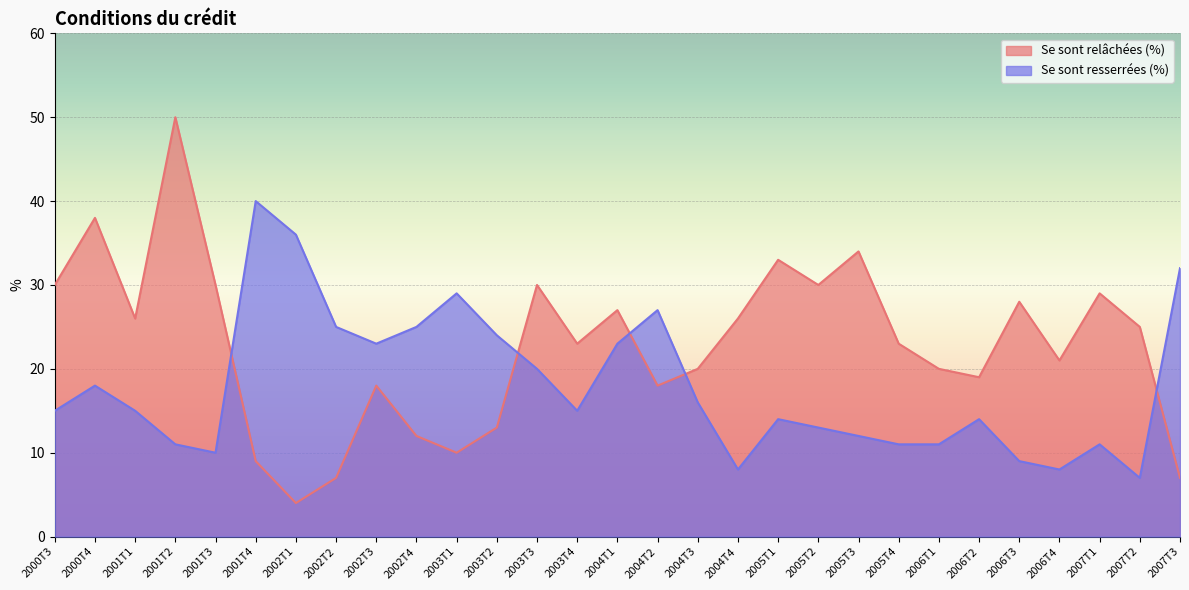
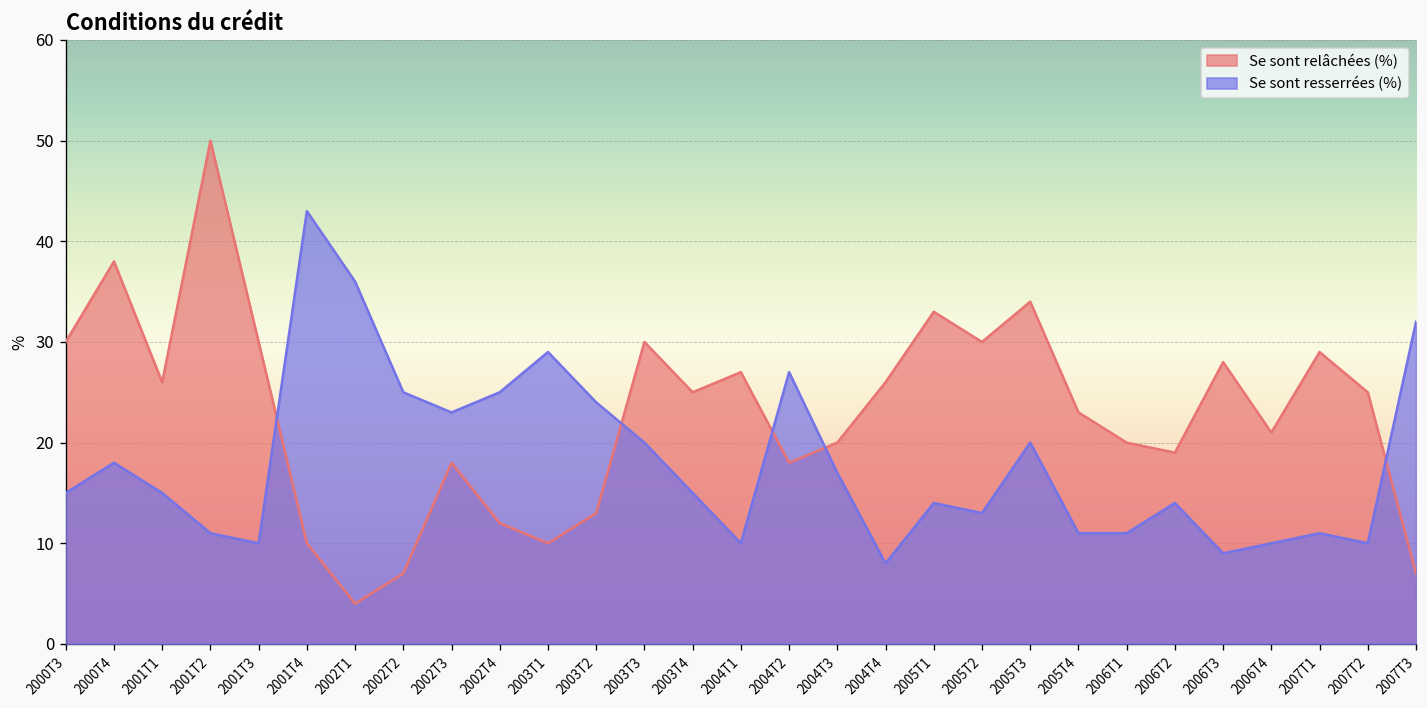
Se sont relâchées (%), 2001T4: 9 -> 10
Se sont resserrées (%), 2001T4: 40 -> 43
Se sont relâchées (%), 2003T4: 23 -> 25
Se sont resserrées (%), 2004T1: 23 -> 10
Se sont resserrées (%), 2004T3: 16 -> 17
Se sont resserrées (%), 2005T3: 12 -> 20
Se sont resserrées (%), 2006T4: 8 -> 10
Se sont resserrées (%), 2007T2: 7 -> 10
